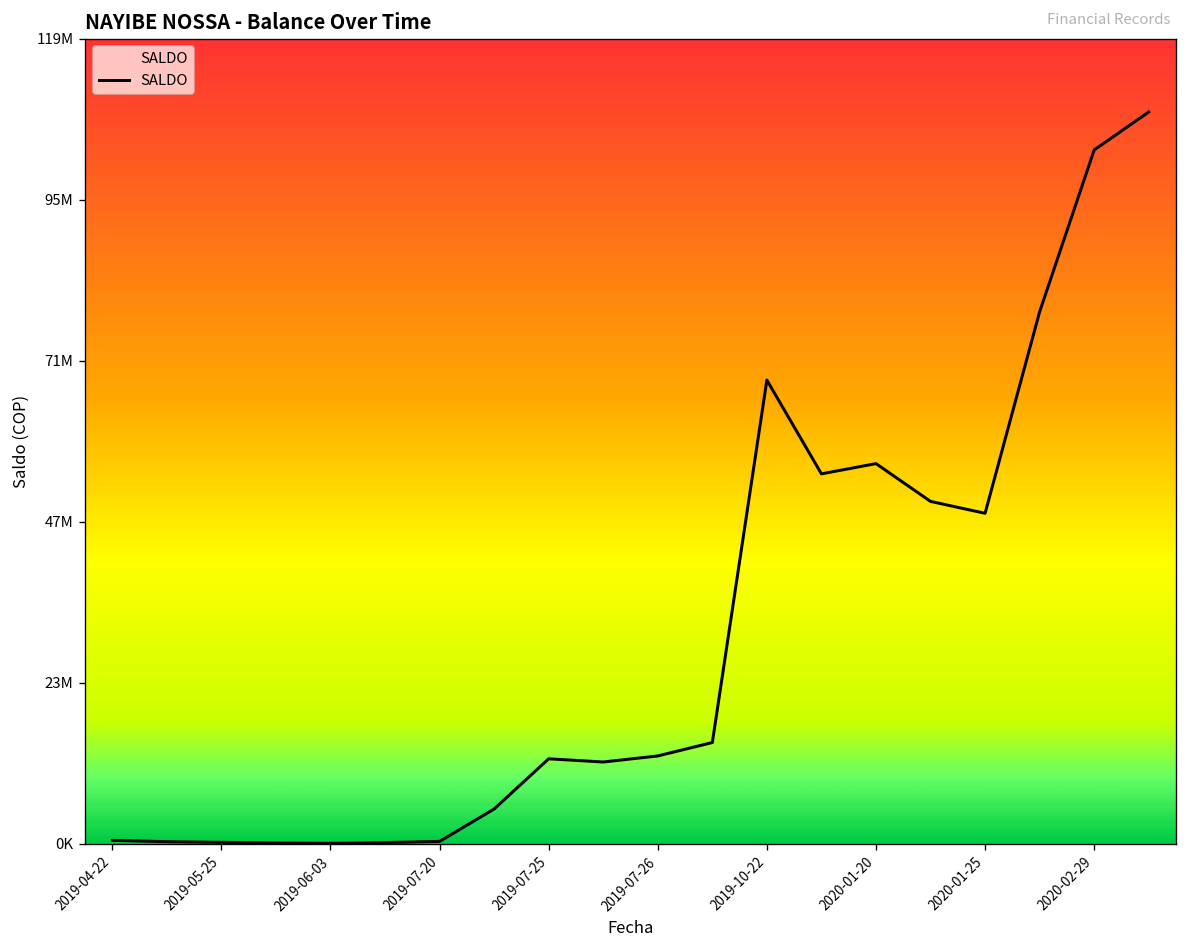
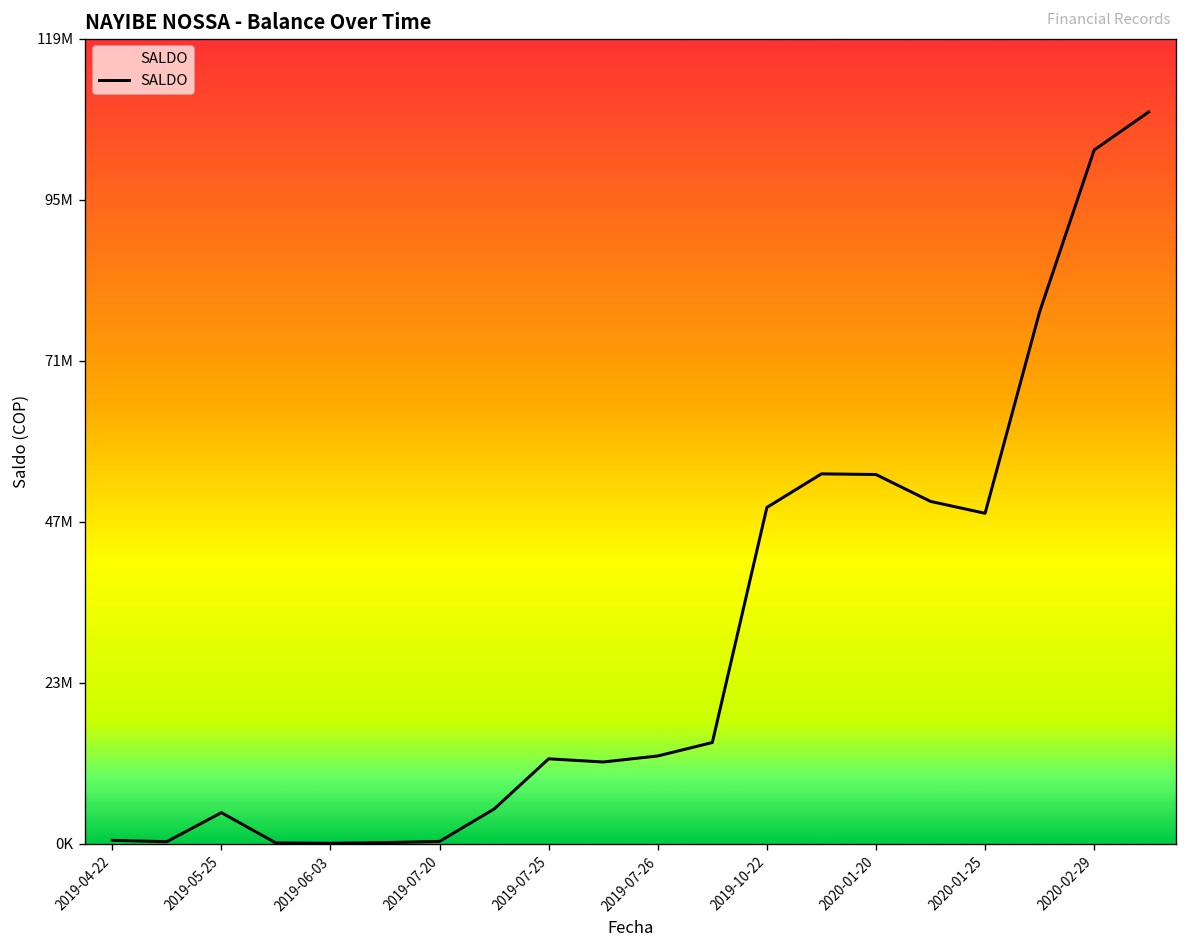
2019-05-25: 0 -> 5000000
2019-10-22: 69000000 -> 50000000
2020-01-20: 57000000 -> 55000000
